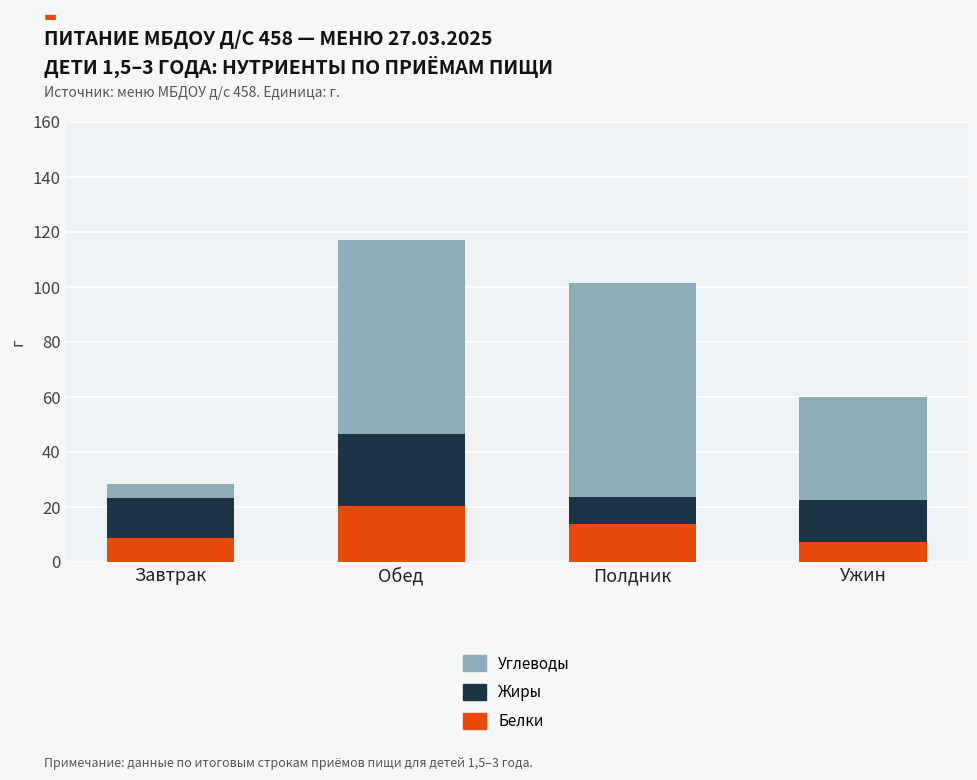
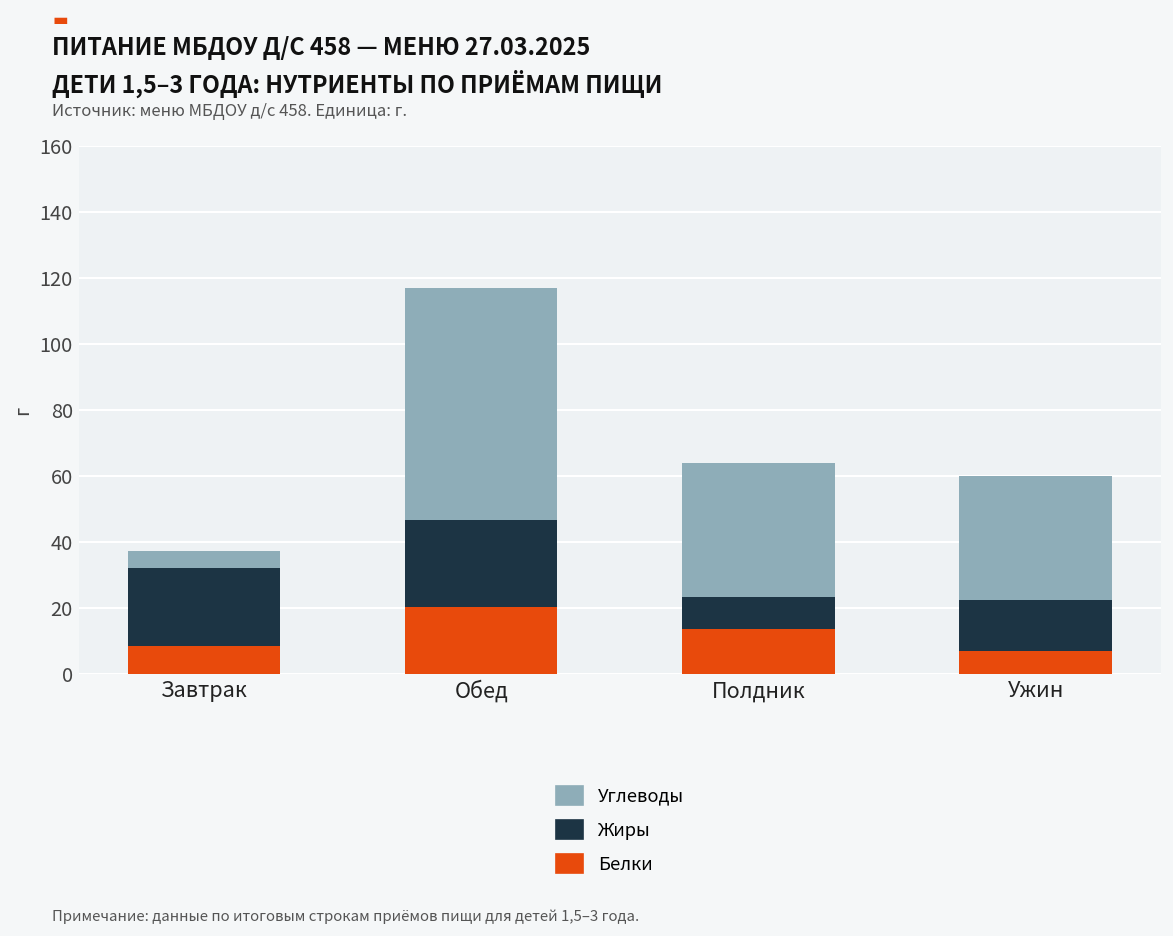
Жиры, Завтрак: 15 -> 24
Углеводы, Полдник: 78 -> 41
